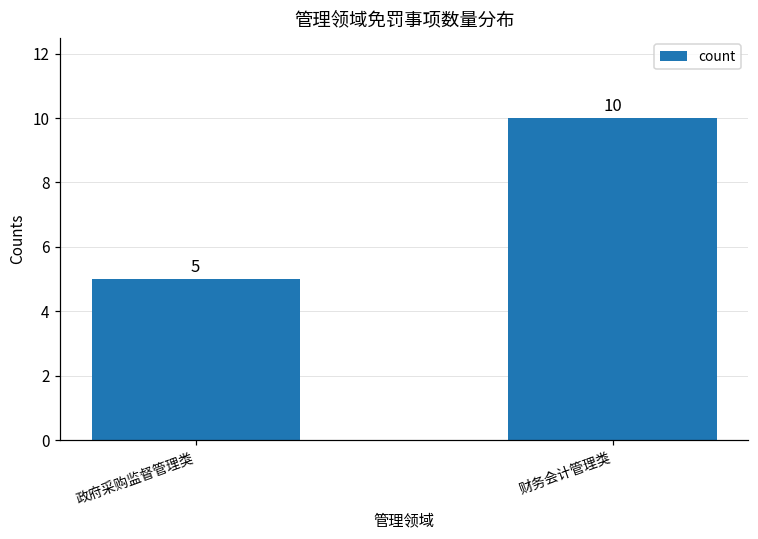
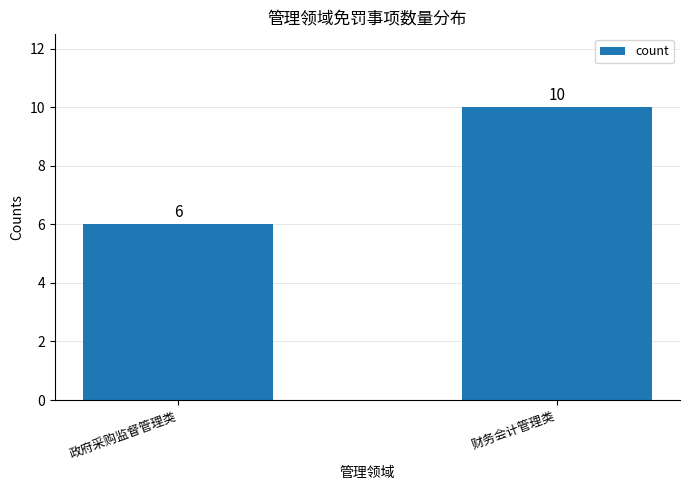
政府采购监督管理类: 5 -> 6
